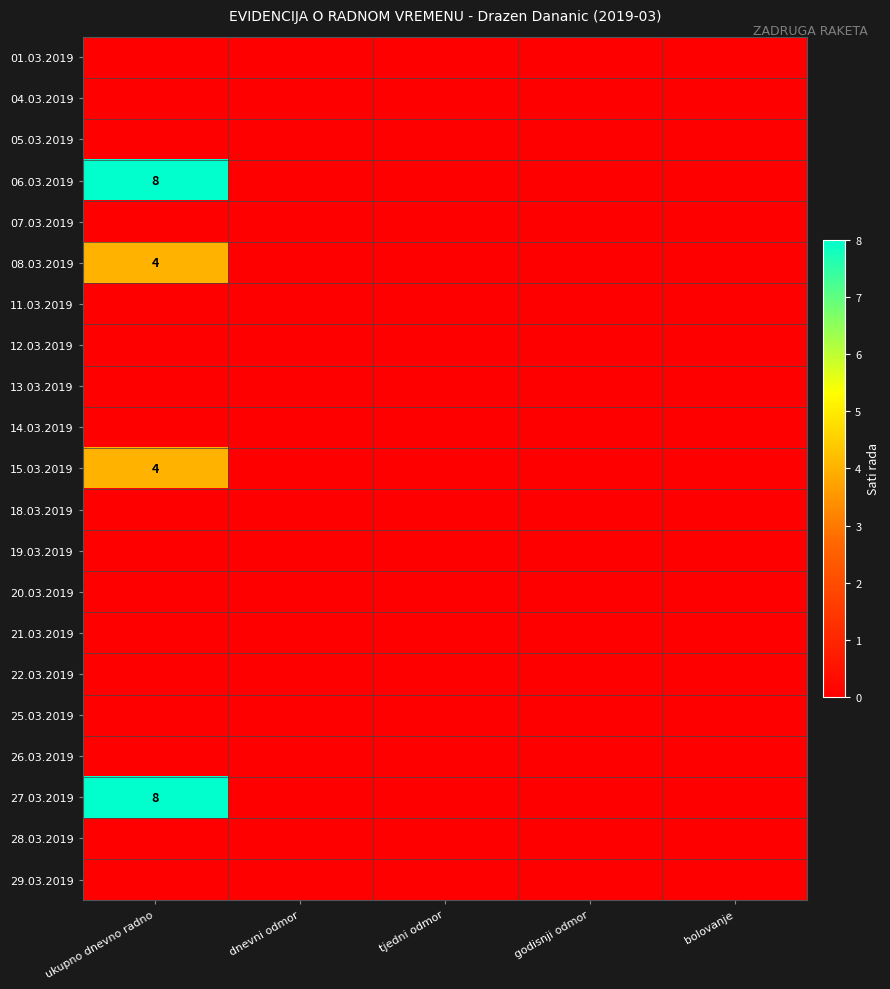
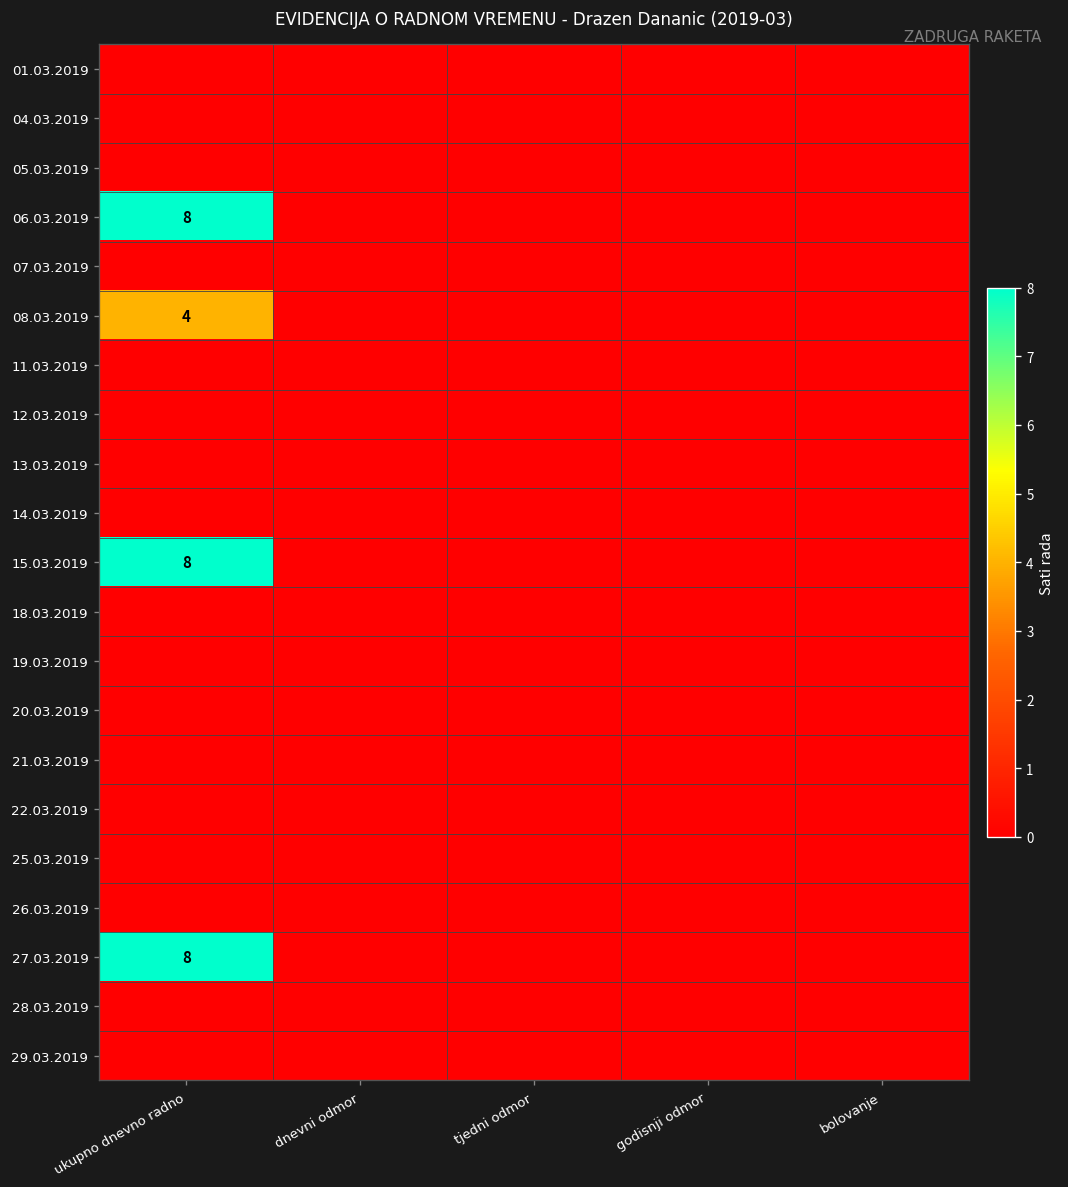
15.03.2019, ukupno dnevno radno: 4 -> 8
